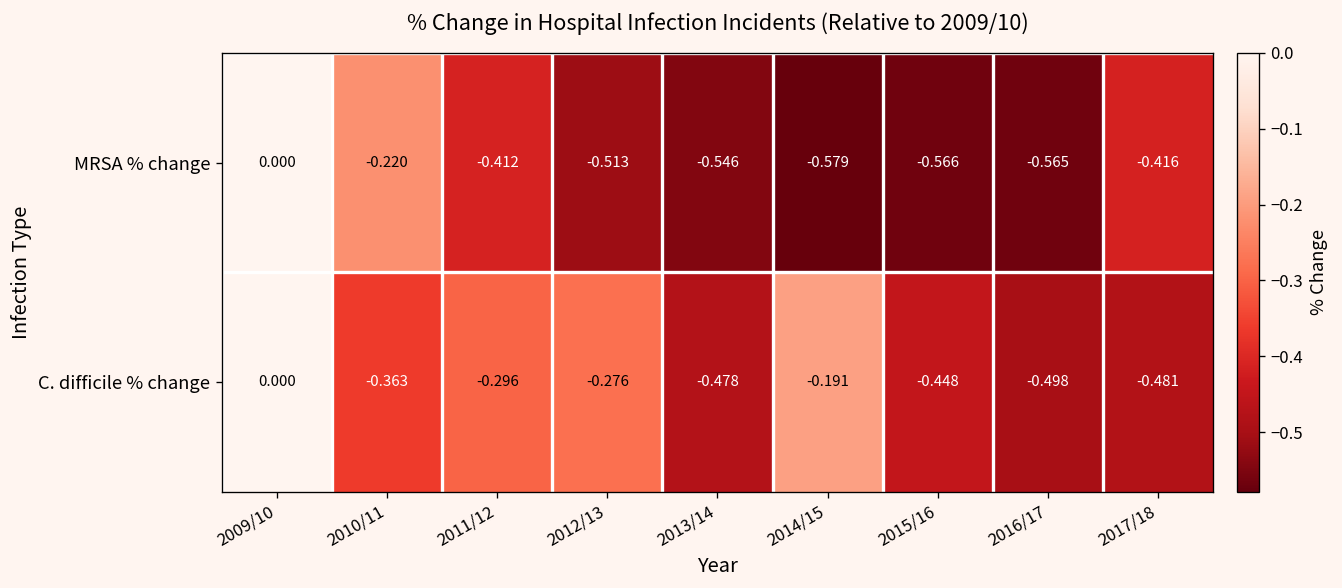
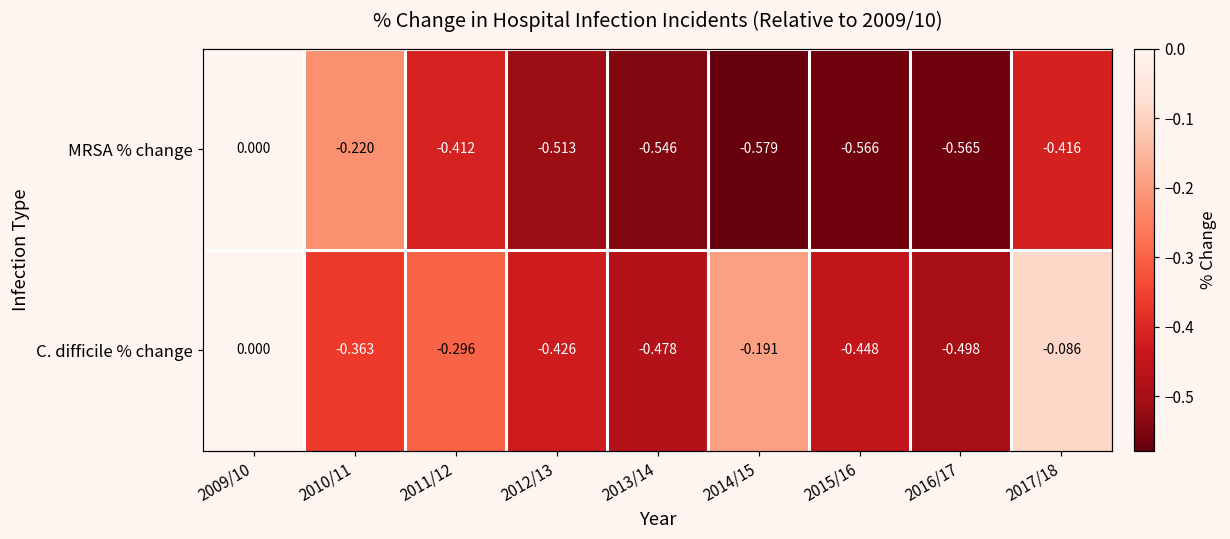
C. difficile % change, 2012/13: -0.276 -> -0.426
C. difficile % change, 2017/18: -0.481 -> -0.086
